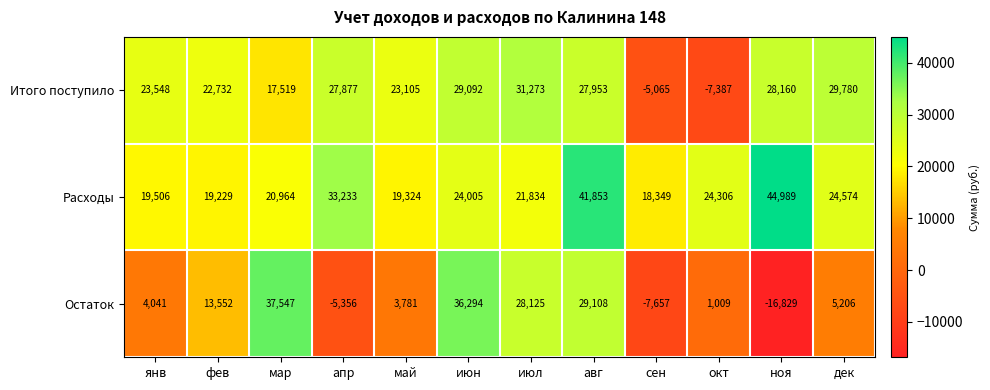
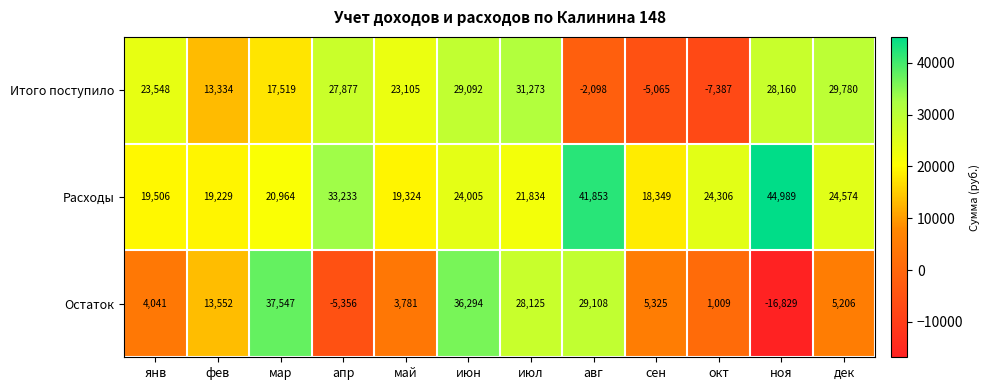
Итого поступило, фев: 22,732 -> 13,334
Итого поступило, авг: 27,953 -> -2,098
Остаток, сен: -7,657 -> 5,325
